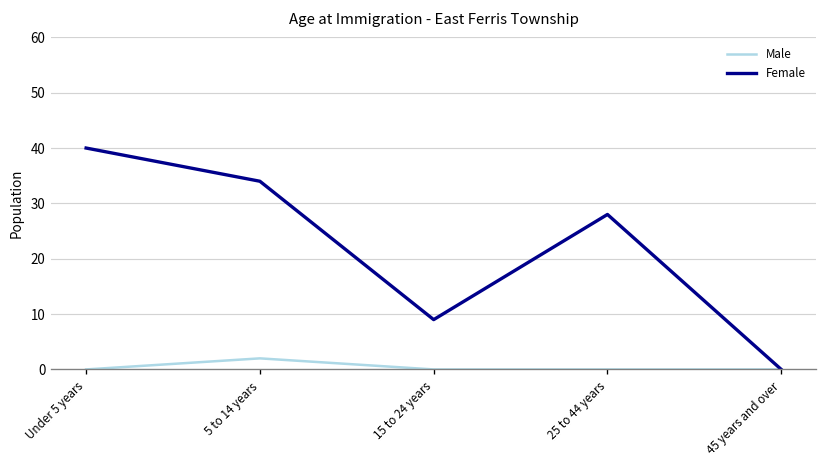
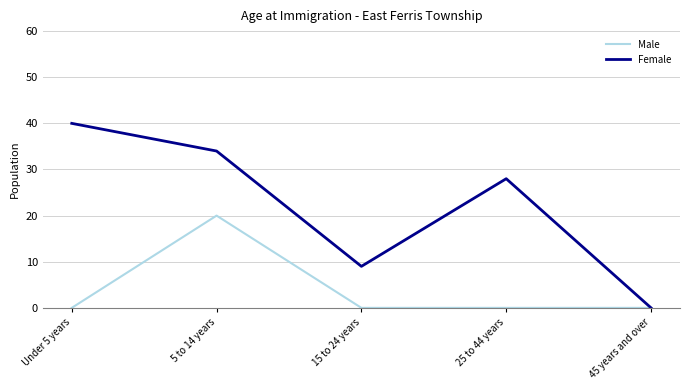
Male, 5 to 14 years: 2 -> 20
